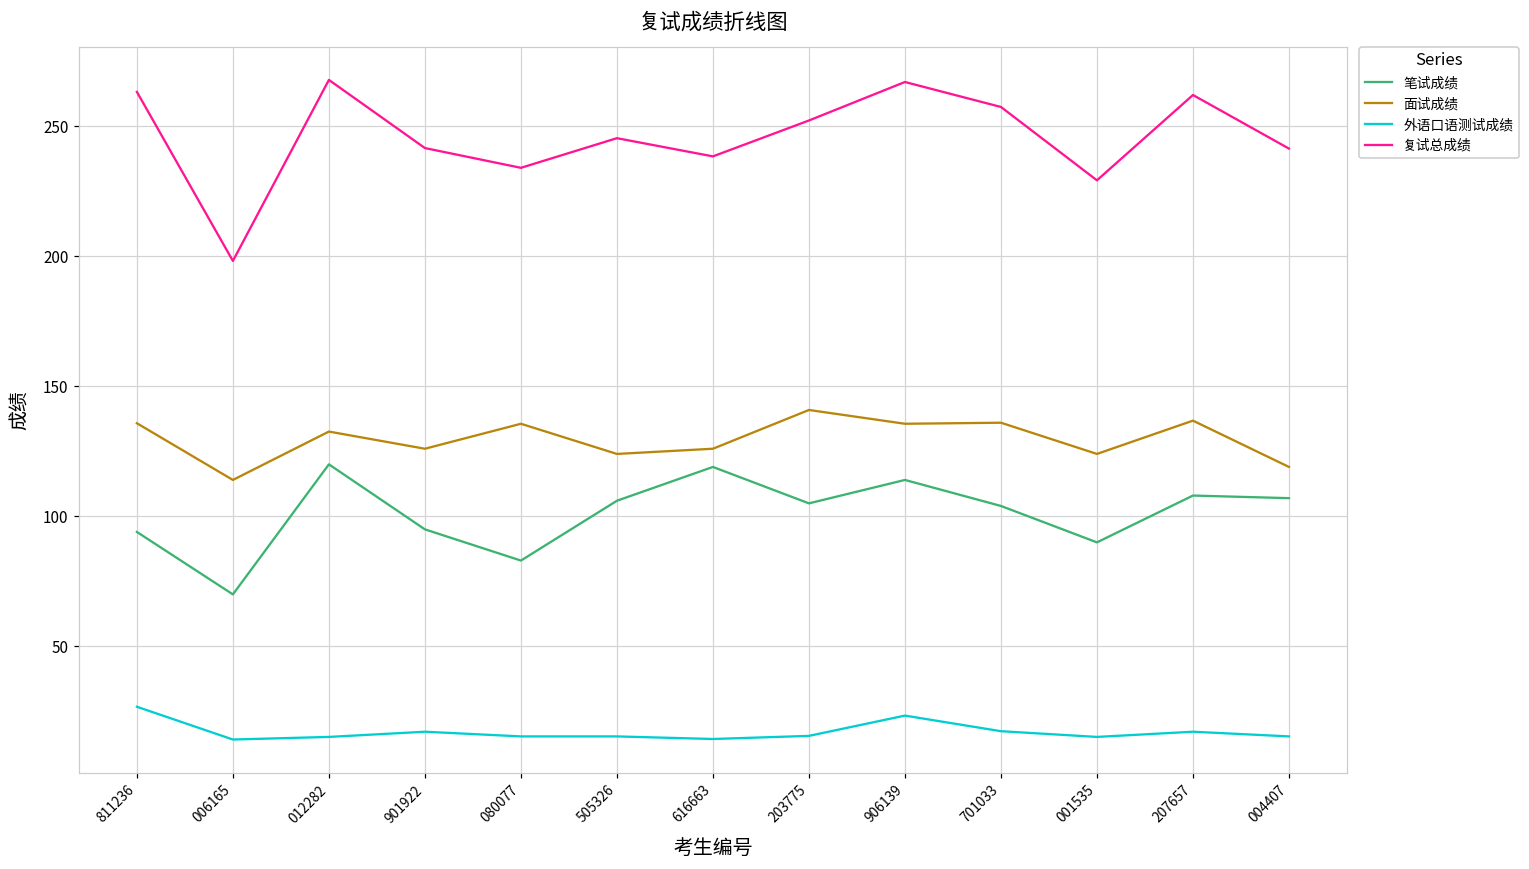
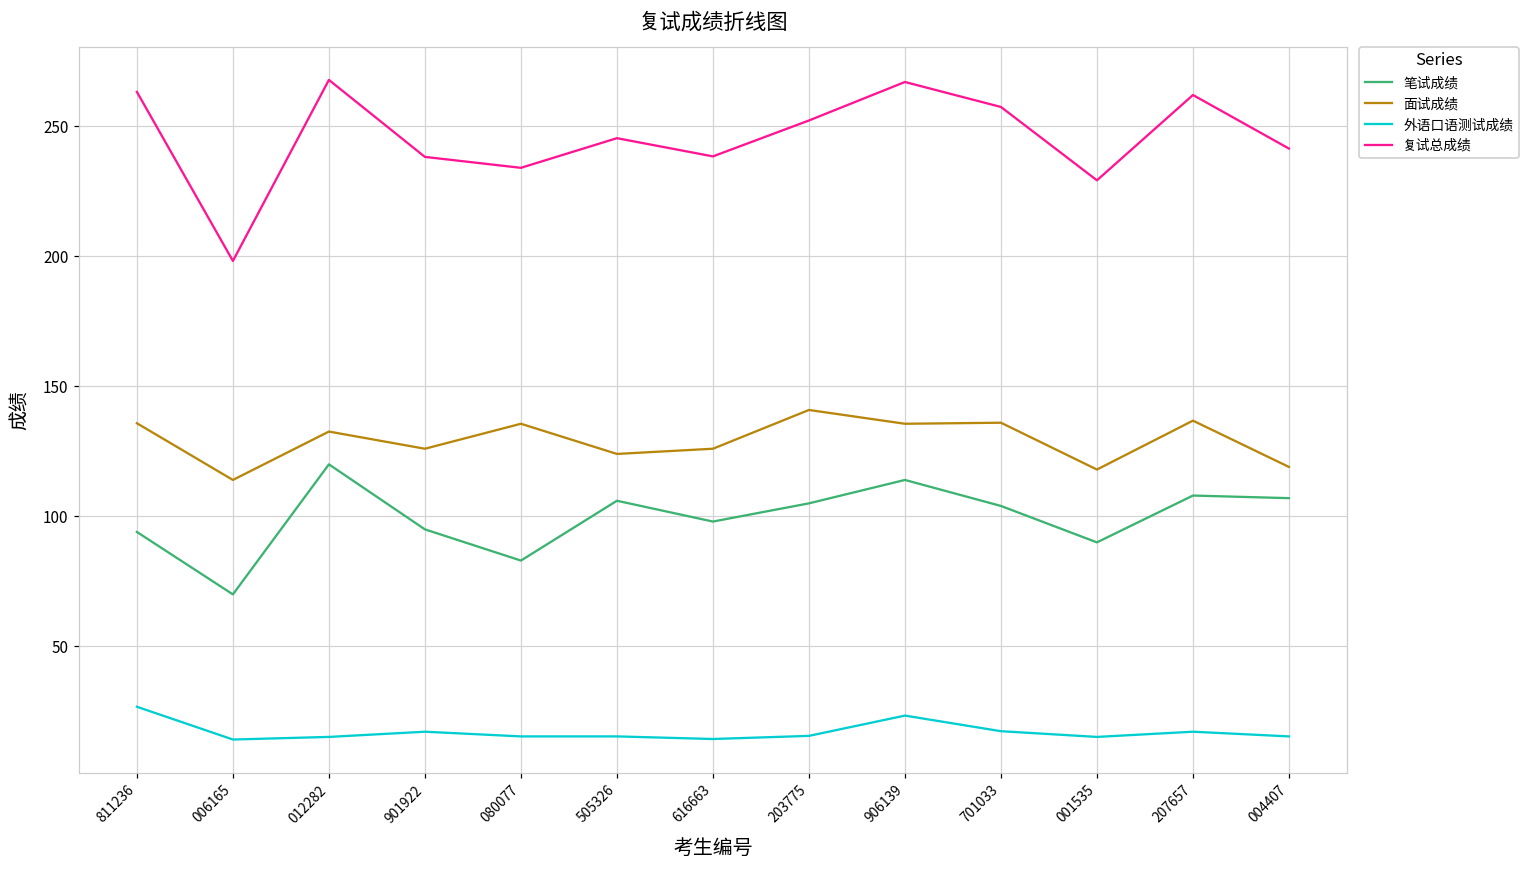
复试总成绩, 901922: 242 -> 238
笔试成绩, 616663: 119 -> 98
面试成绩, 001535: 124 -> 118
